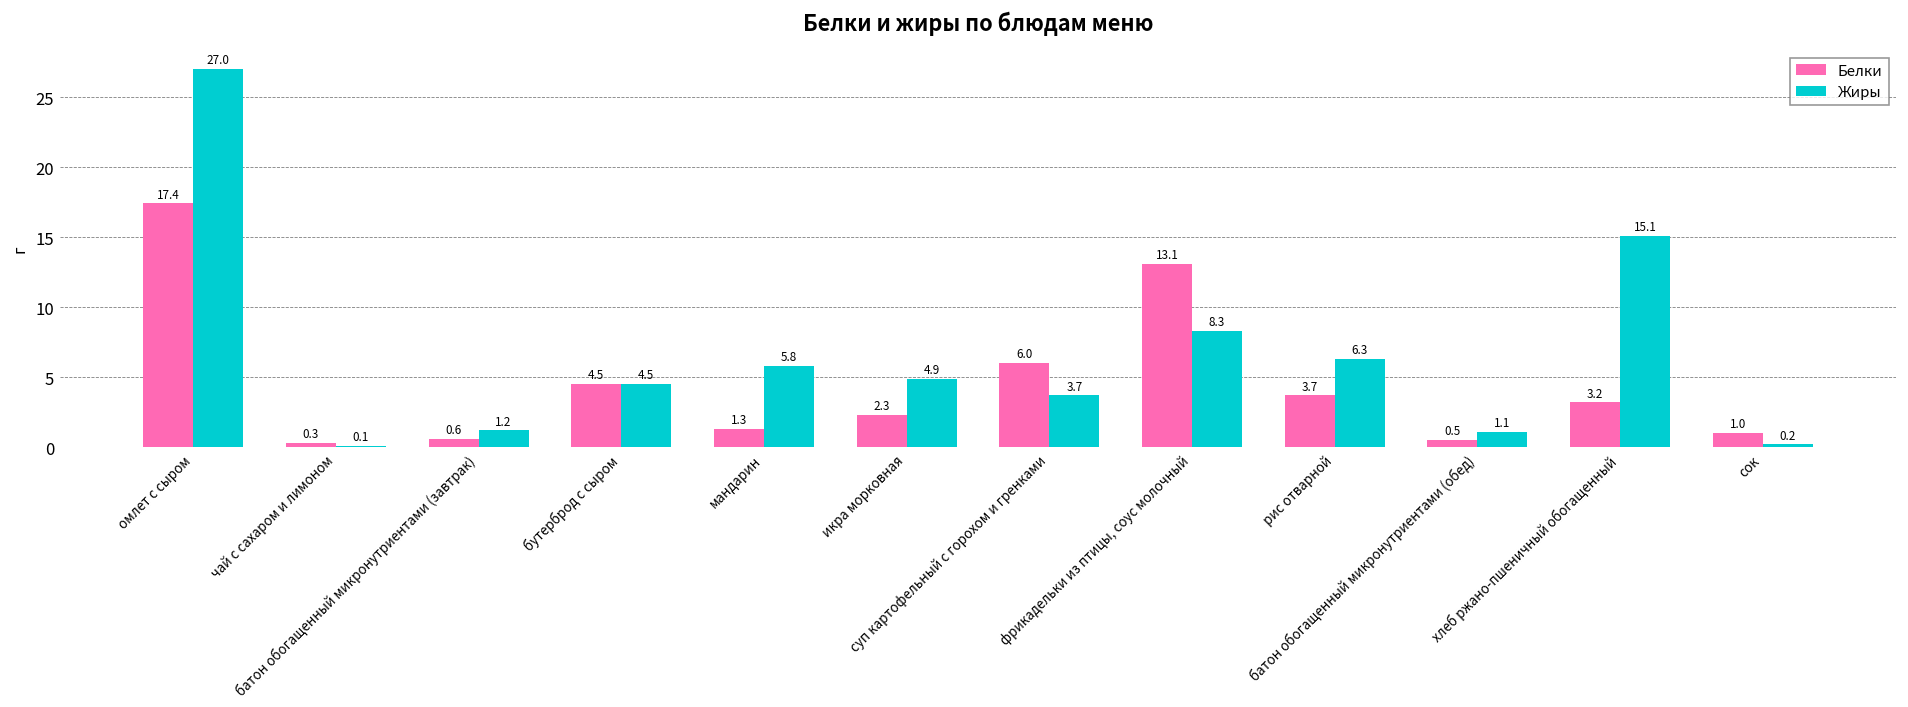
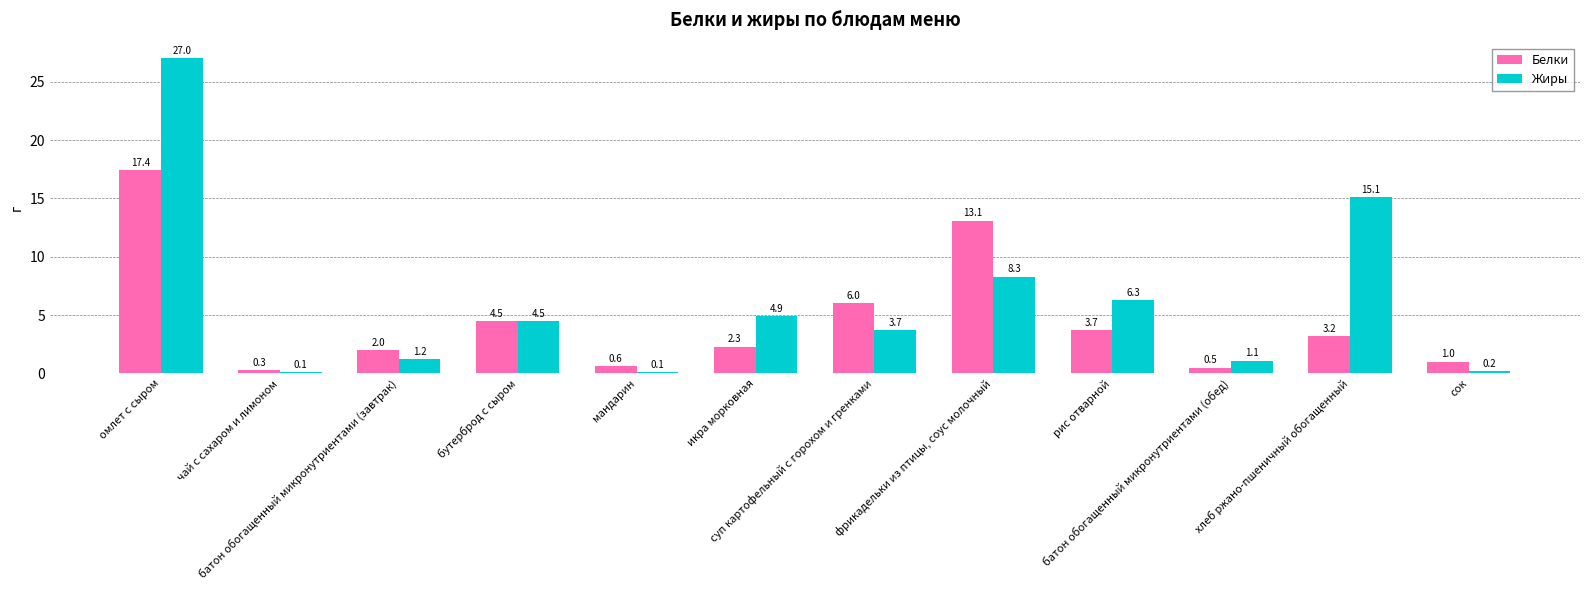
Белки, батон обогащенный микронутриентами (завтрак): 0.6 -> 2.0
Белки, мандарин: 1.3 -> 0.6
Жиры, мандарин: 5.8 -> 0.1
